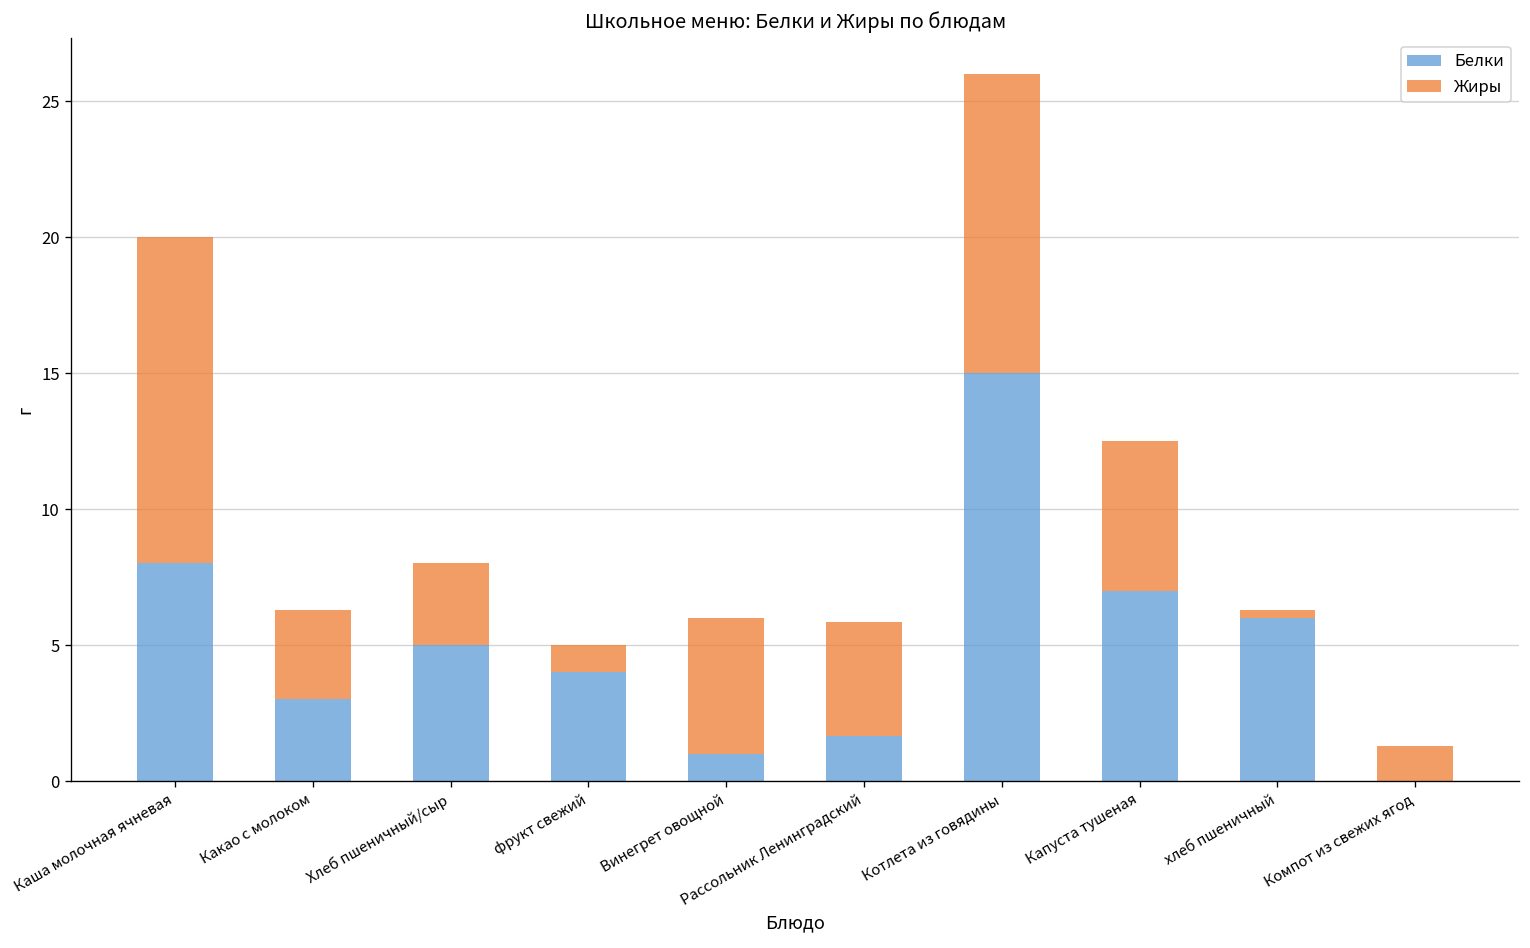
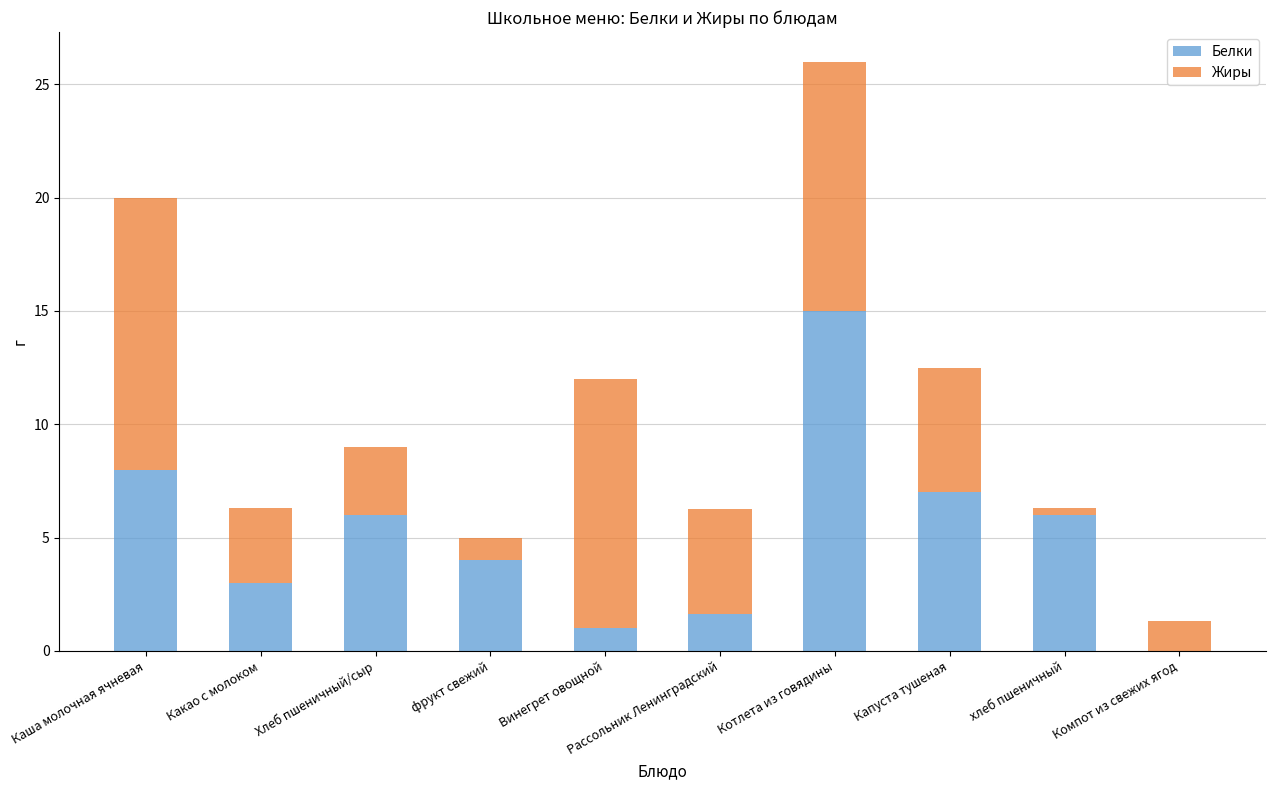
Белки, Хлеб пшеничный/сыр: 5 -> 6
Жиры, Винегрет овощной: 5 -> 11
Жиры, Рассольник Ленинградский: 4.2 -> 4.6
